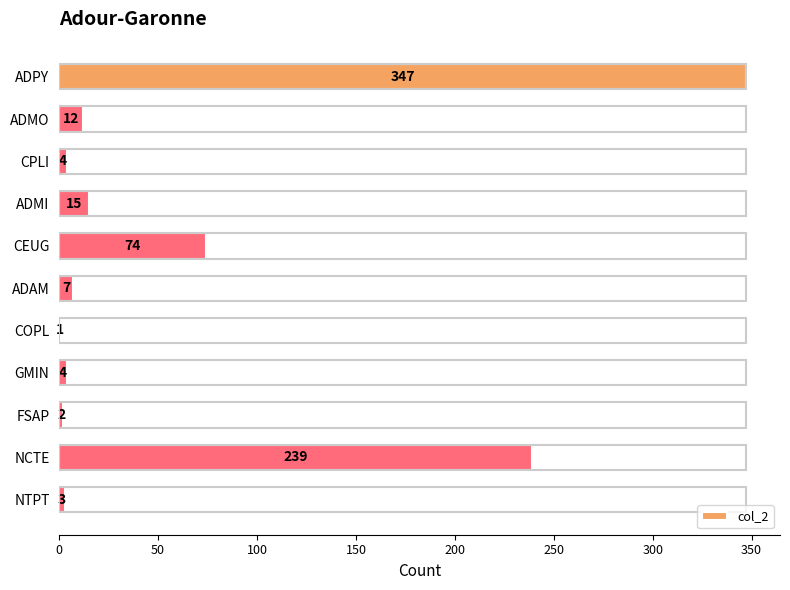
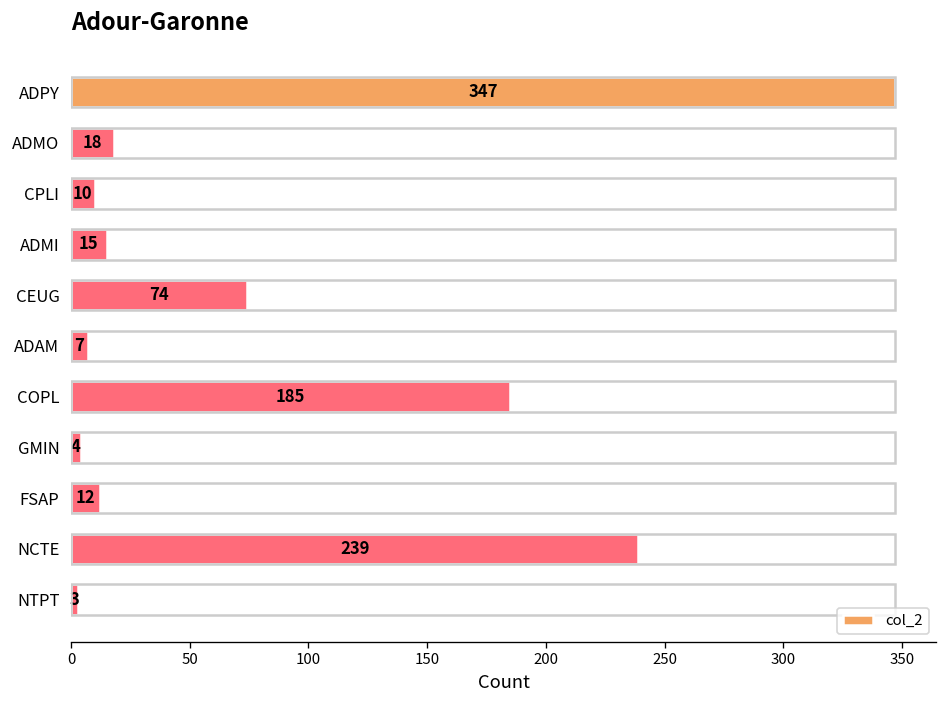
ADMO: 12 -> 18
CPLI: 4 -> 10
COPL: 1 -> 185
FSAP: 2 -> 12
